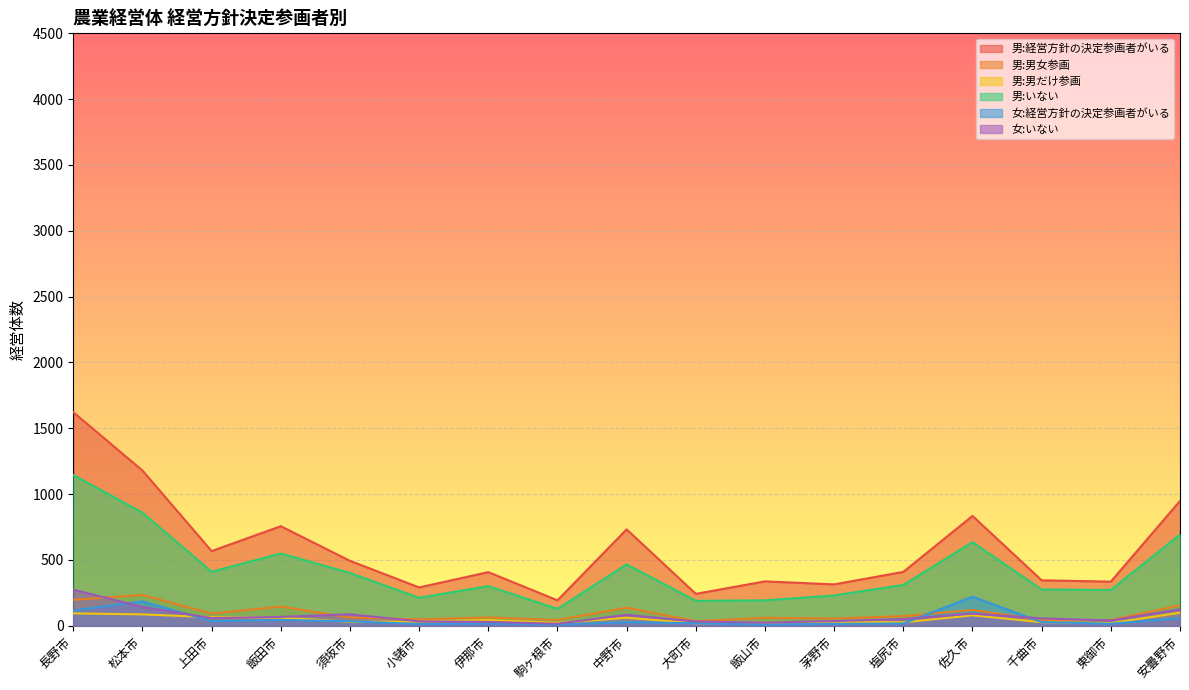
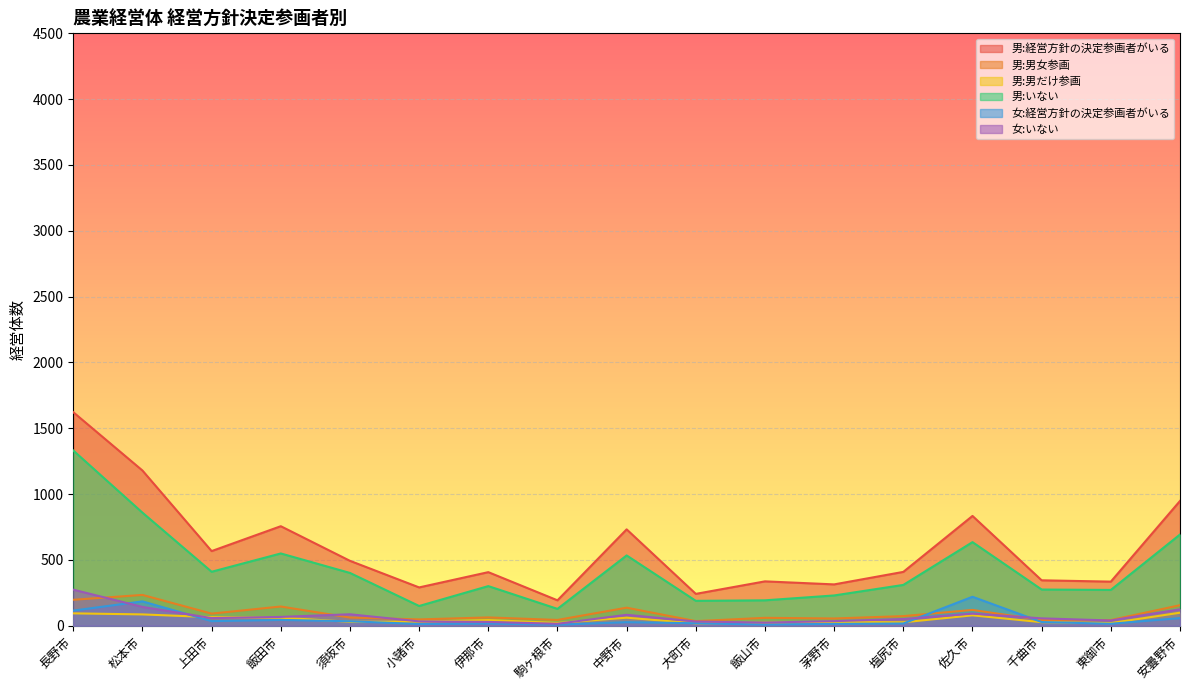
男:いない, 長野市: 1150 -> 1330
男:いない, 小諸市: 210 -> 150
男:いない, 中野市: 470 -> 530
